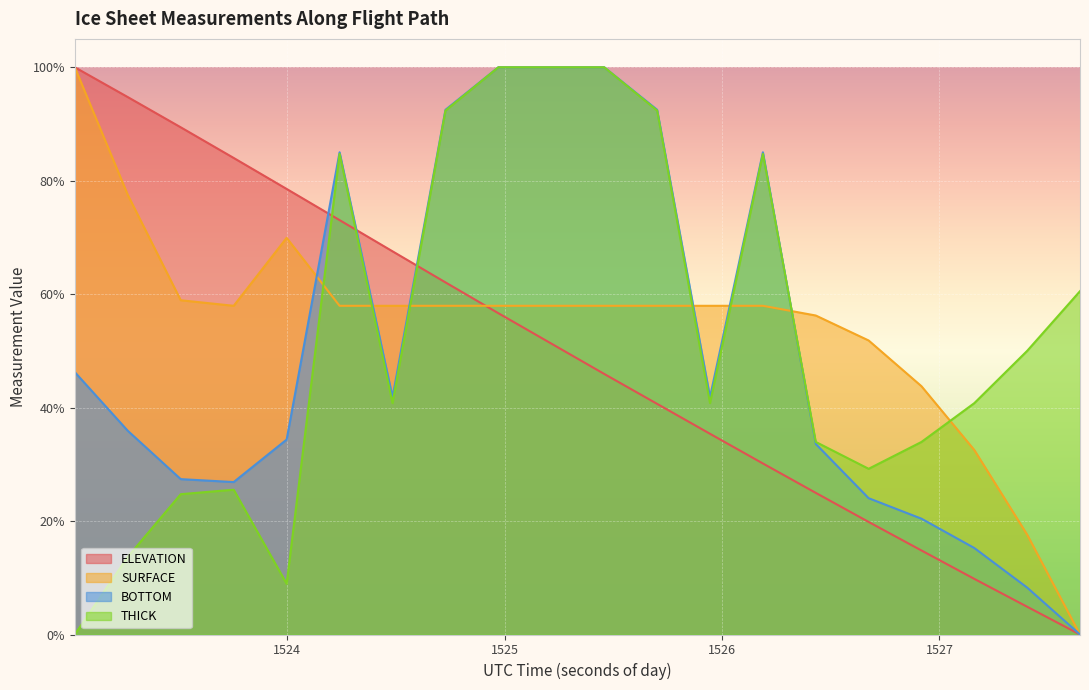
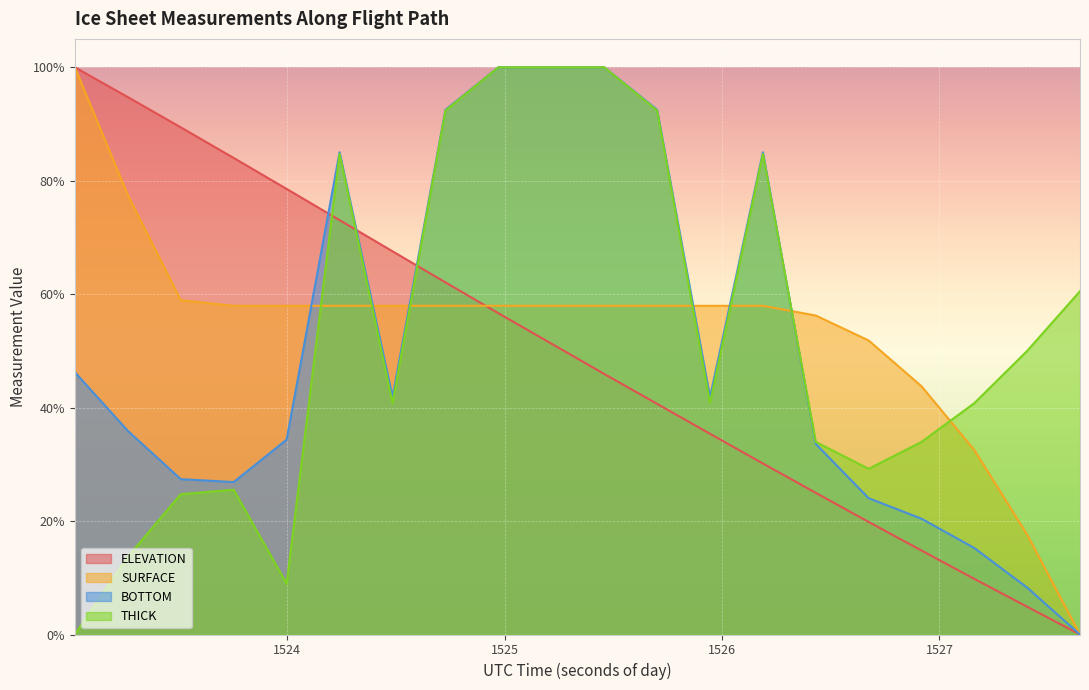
SURFACE, 1524: 70% -> 58%
